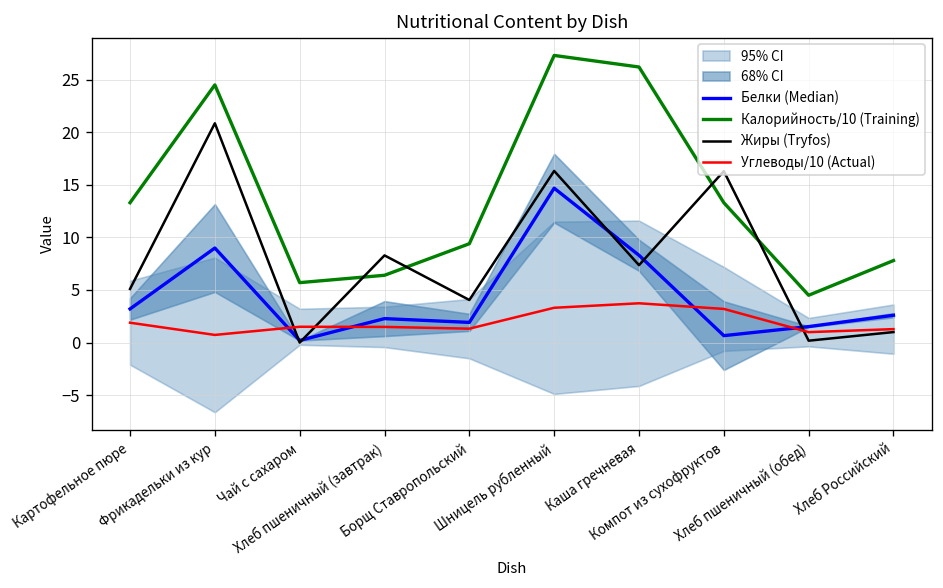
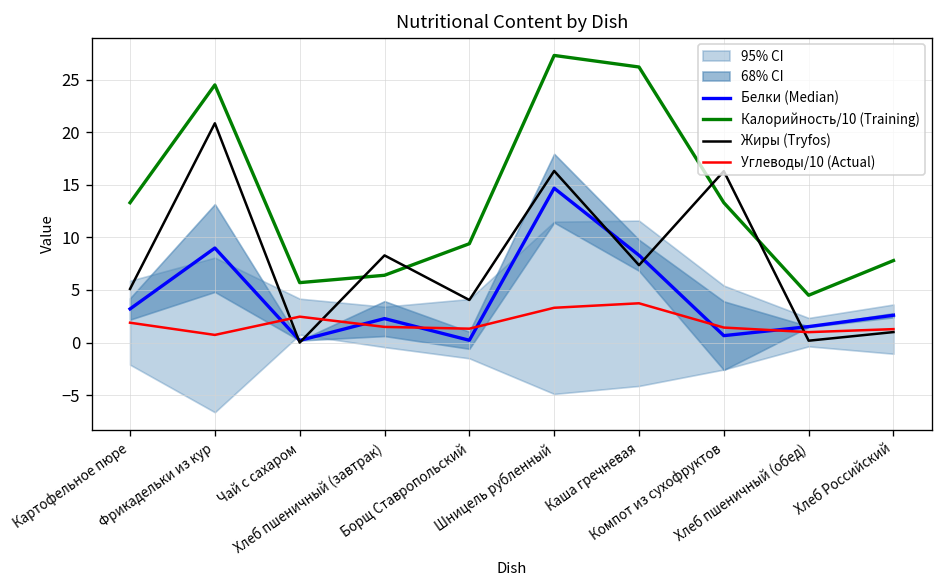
Углеводы/10 (Actual), Чай с сахаром: 1.5 -> 2.5
Белки (Median), Борщ Ставропольский: 2 -> 0
Углеводы/10 (Actual), Компот из сухофруктов: 3 -> 1
